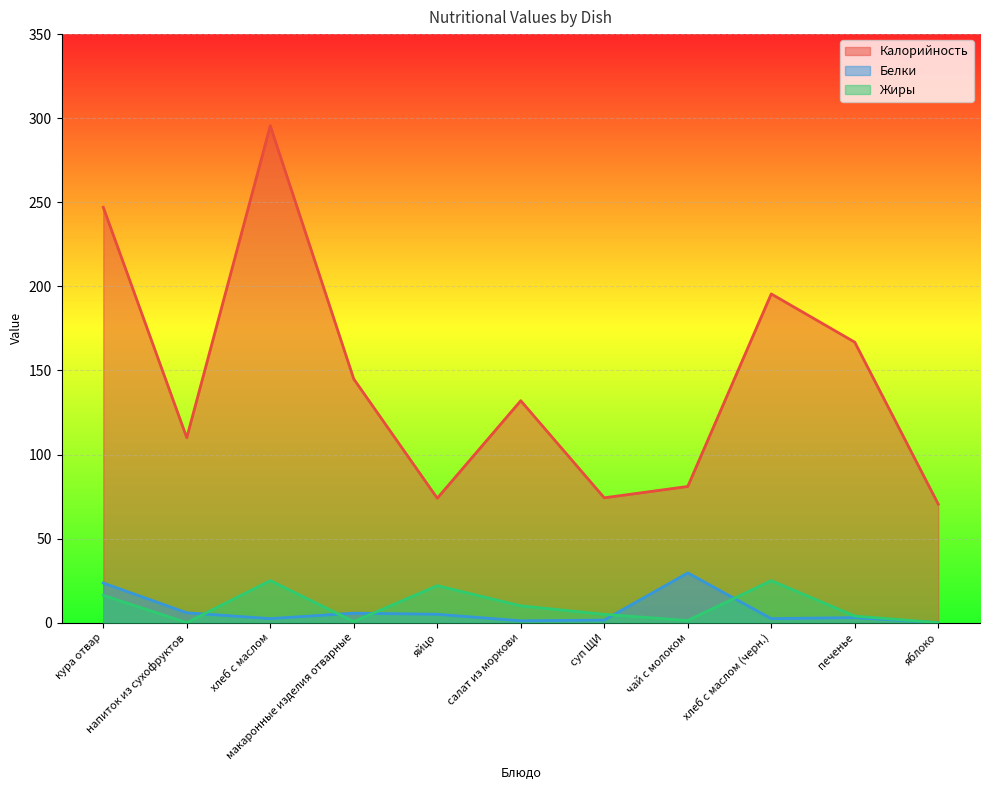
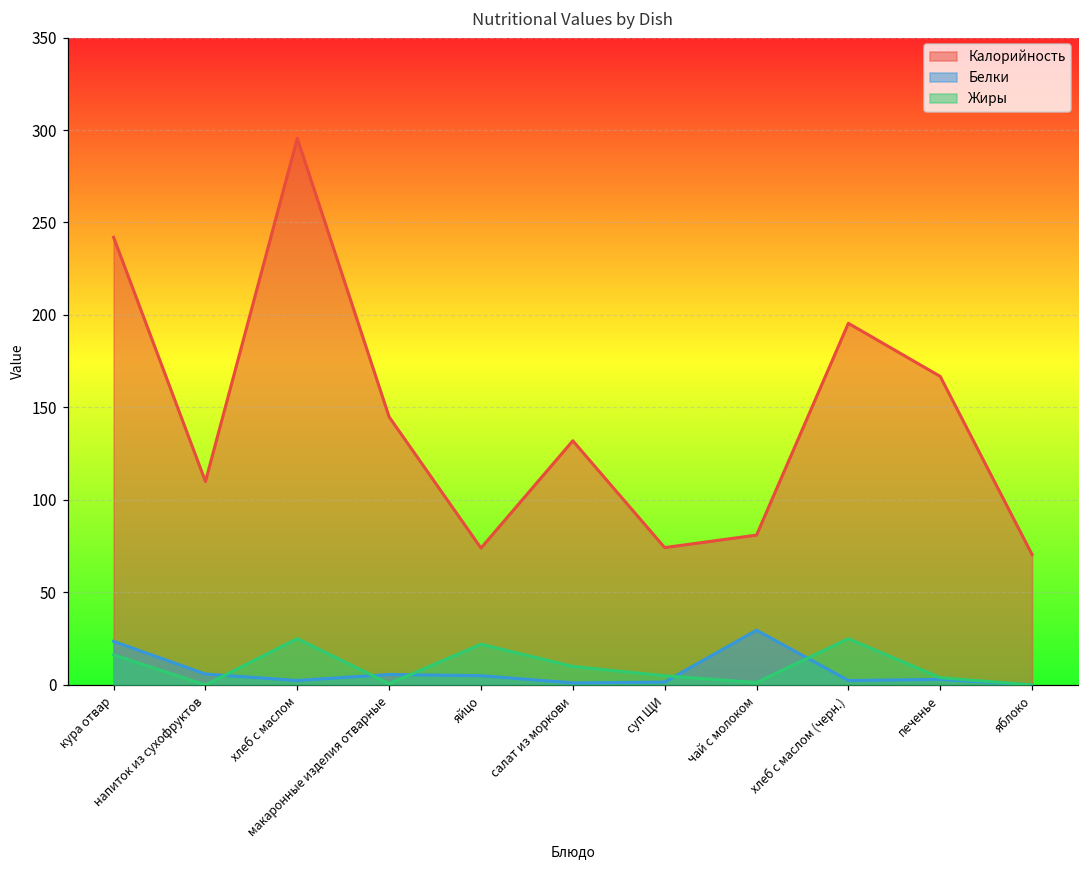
Калорийность, кура отвар: 247 -> 242
